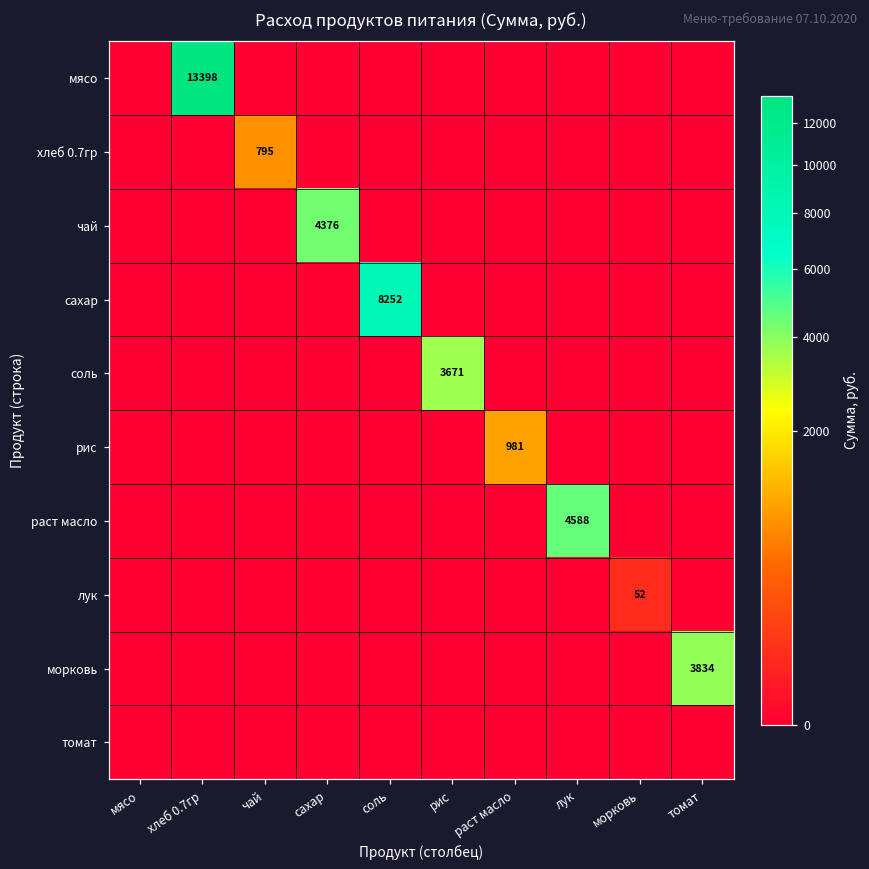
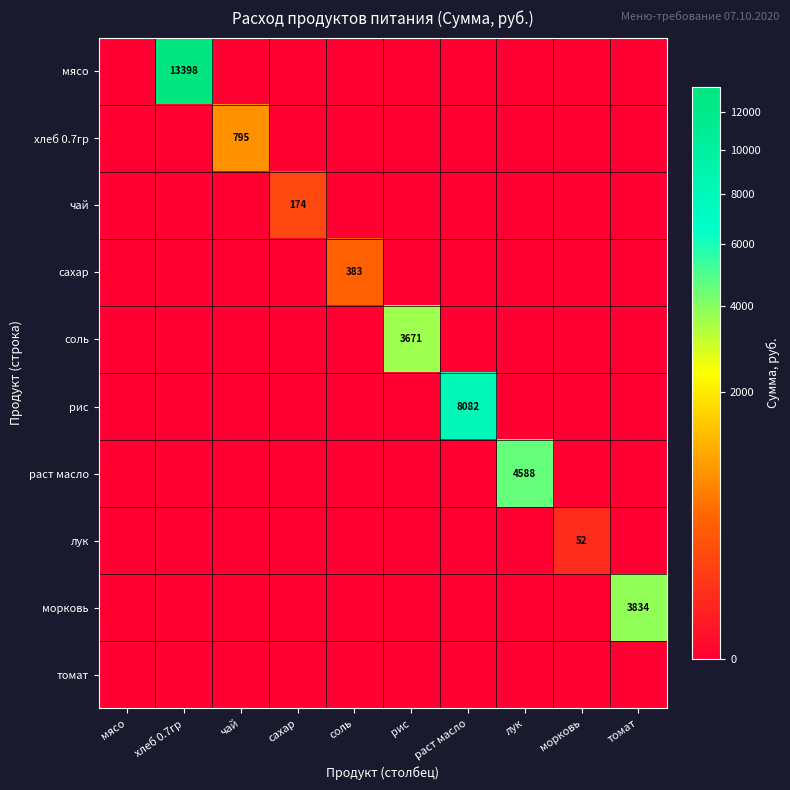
чай, сахар: 4376 -> 174
сахар, соль: 8252 -> 383
рис, раст масло: 981 -> 8082
